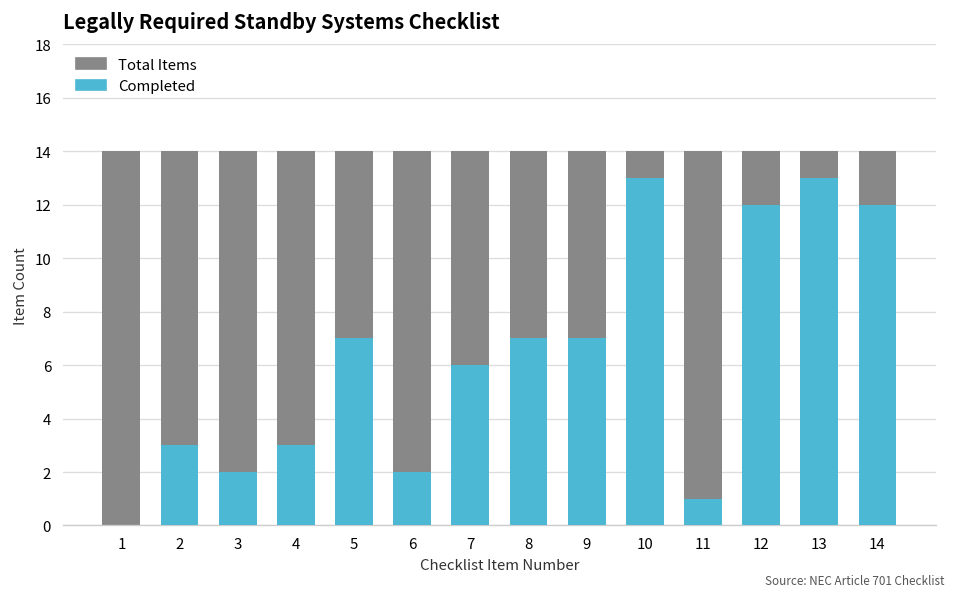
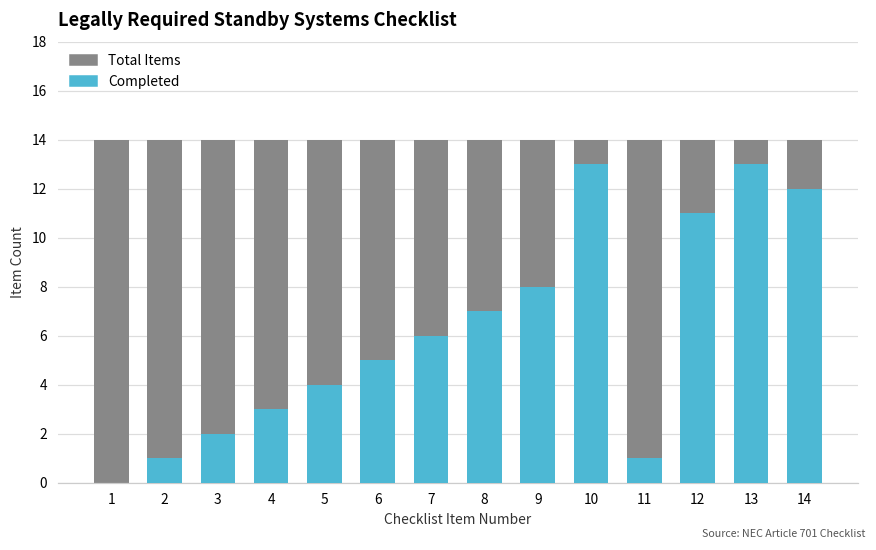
Completed, 2: 3 -> 1
Completed, 5: 7 -> 4
Completed, 6: 2 -> 5
Completed, 9: 7 -> 8
Completed, 12: 12 -> 11
